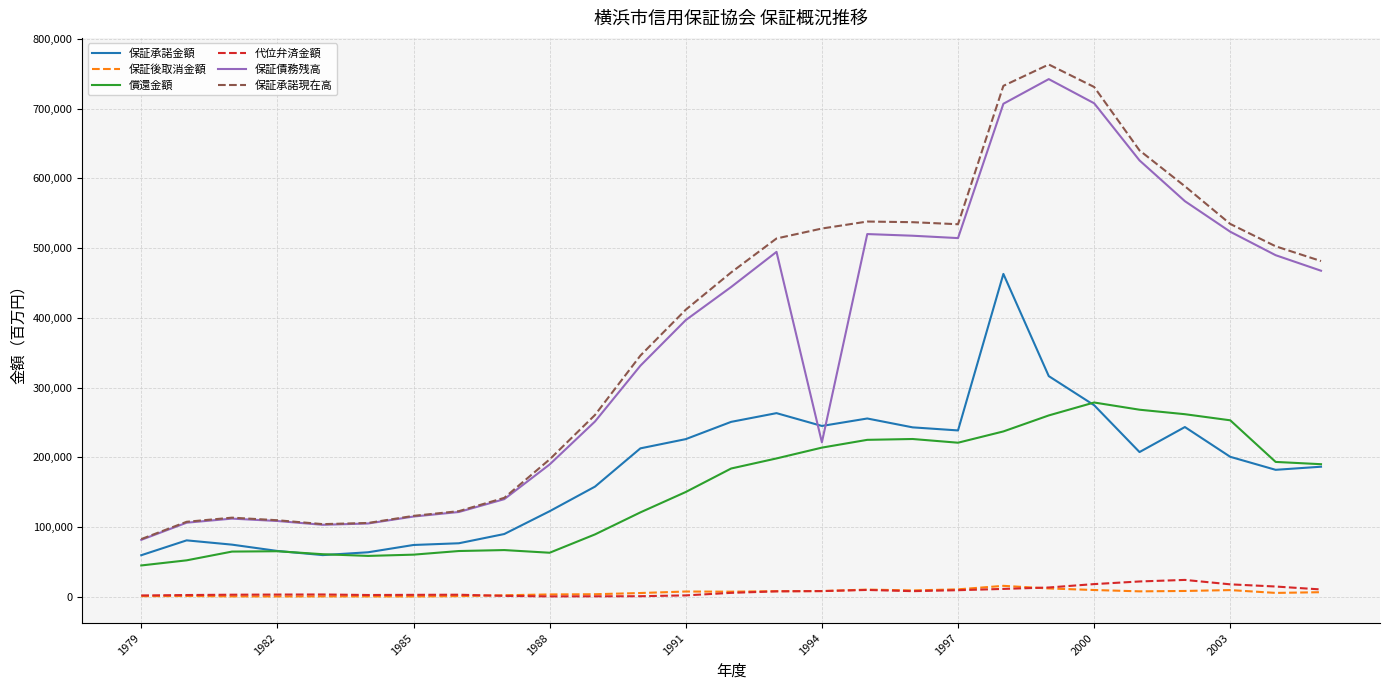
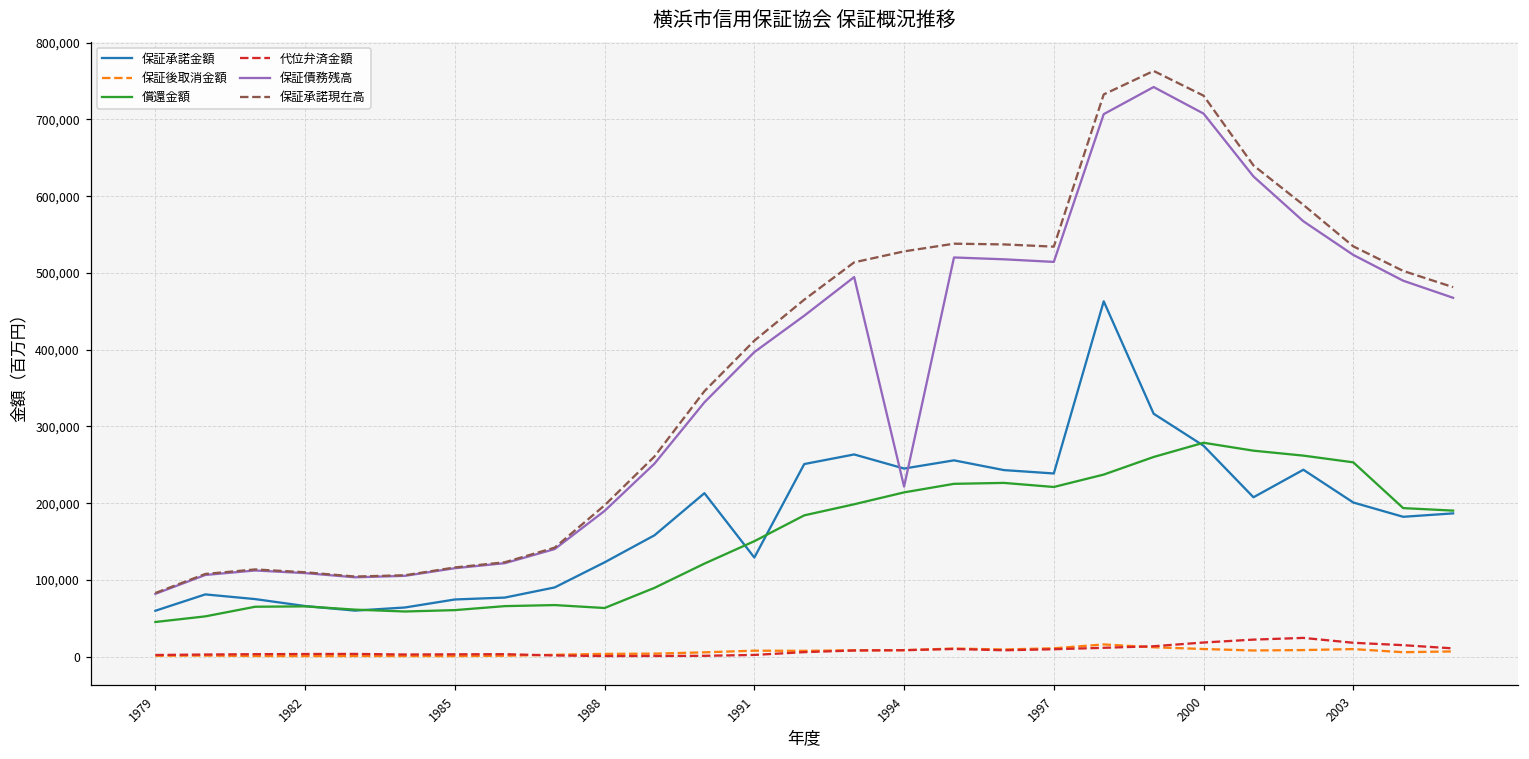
保証承諾金額, 1991: 230,000 -> 130,000
